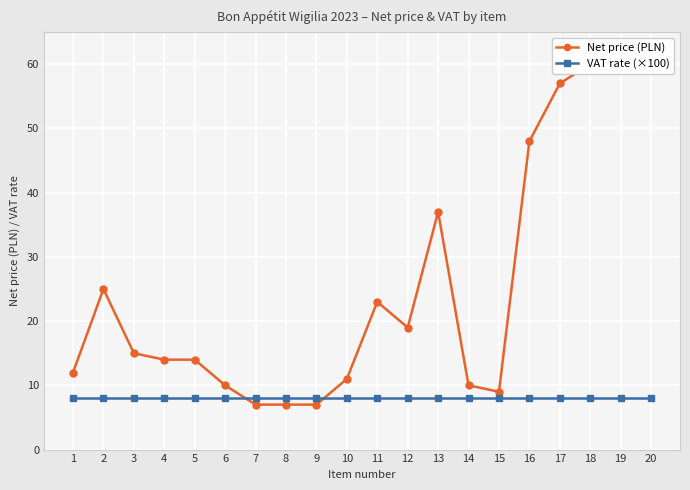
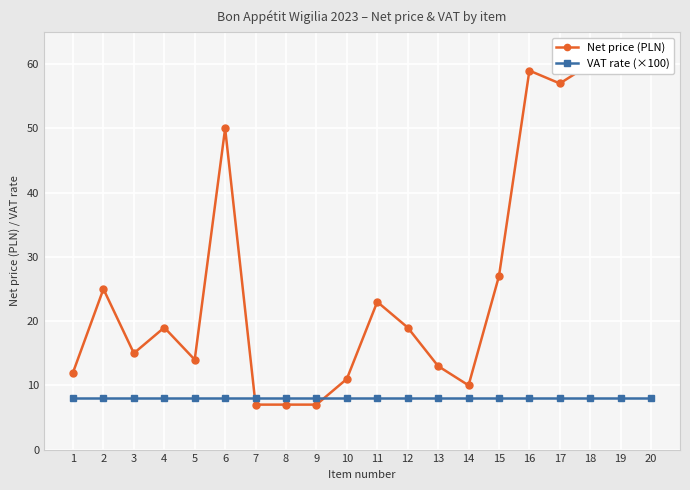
Net price (PLN), 4: 14 -> 19
Net price (PLN), 6: 10 -> 50
Net price (PLN), 13: 37 -> 13
Net price (PLN), 15: 9 -> 27
Net price (PLN), 16: 48 -> 59
